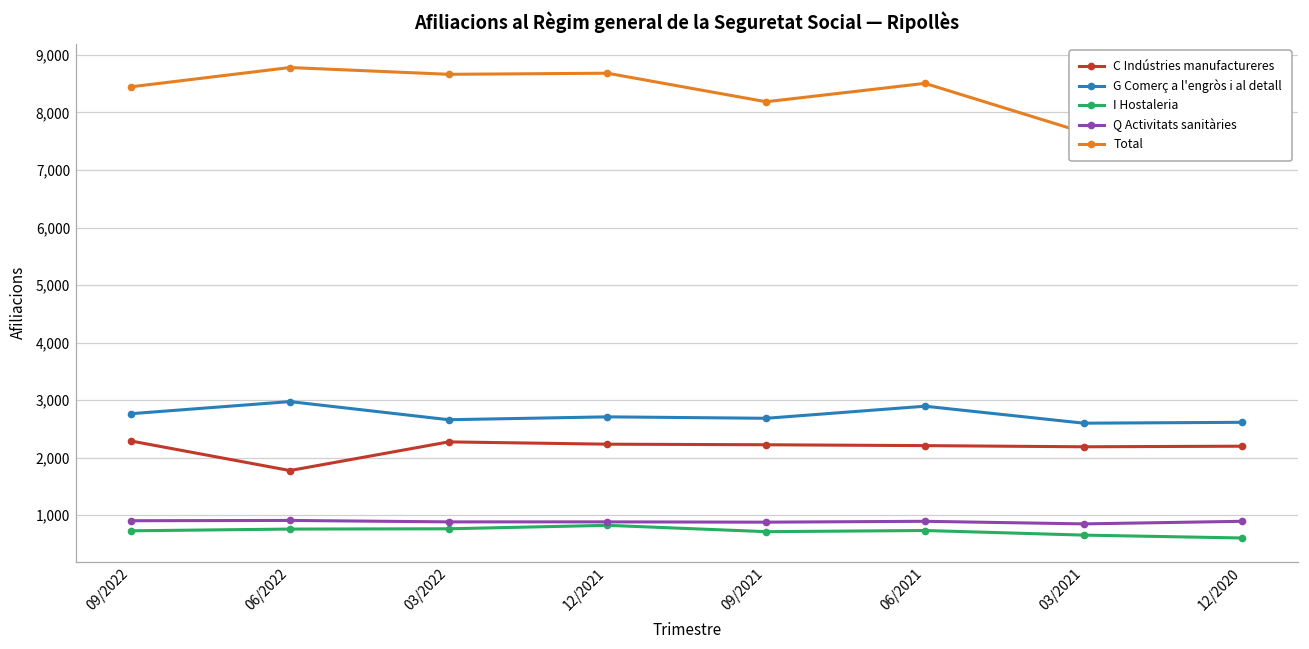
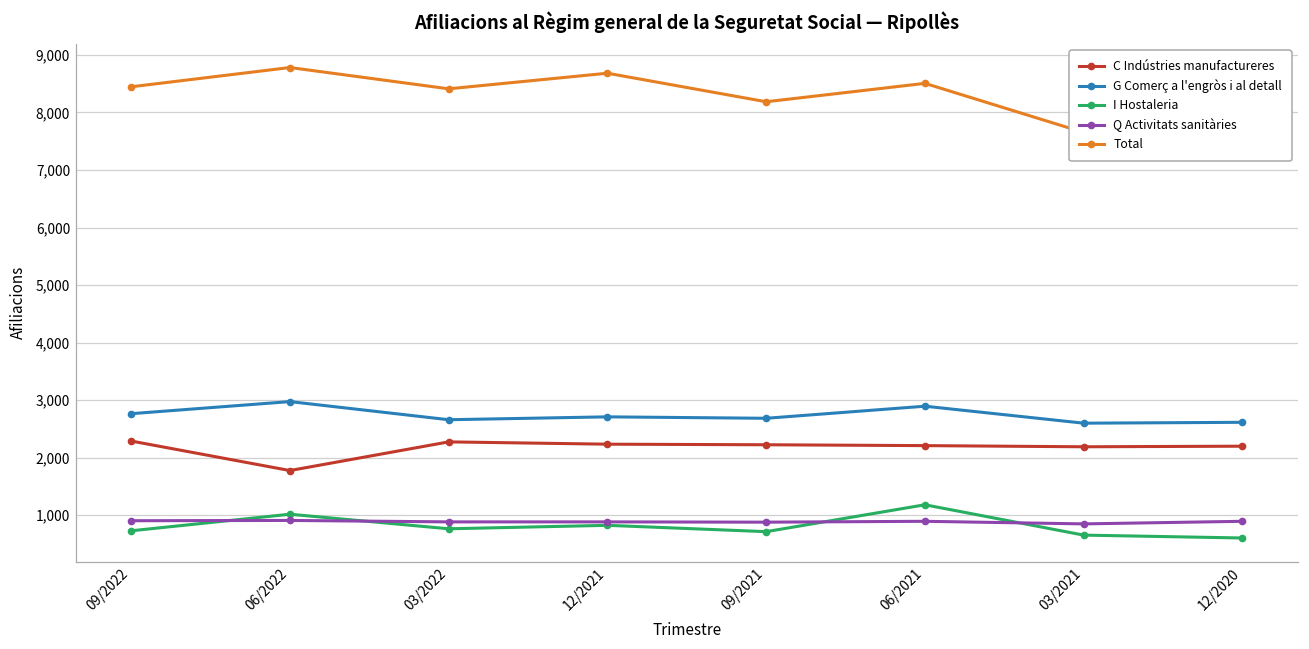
I Hostaleria, 06/2022: 800 -> 1,000
Total, 03/2022: 8,700 -> 8,400
I Hostaleria, 06/2021: 700 -> 1,200
